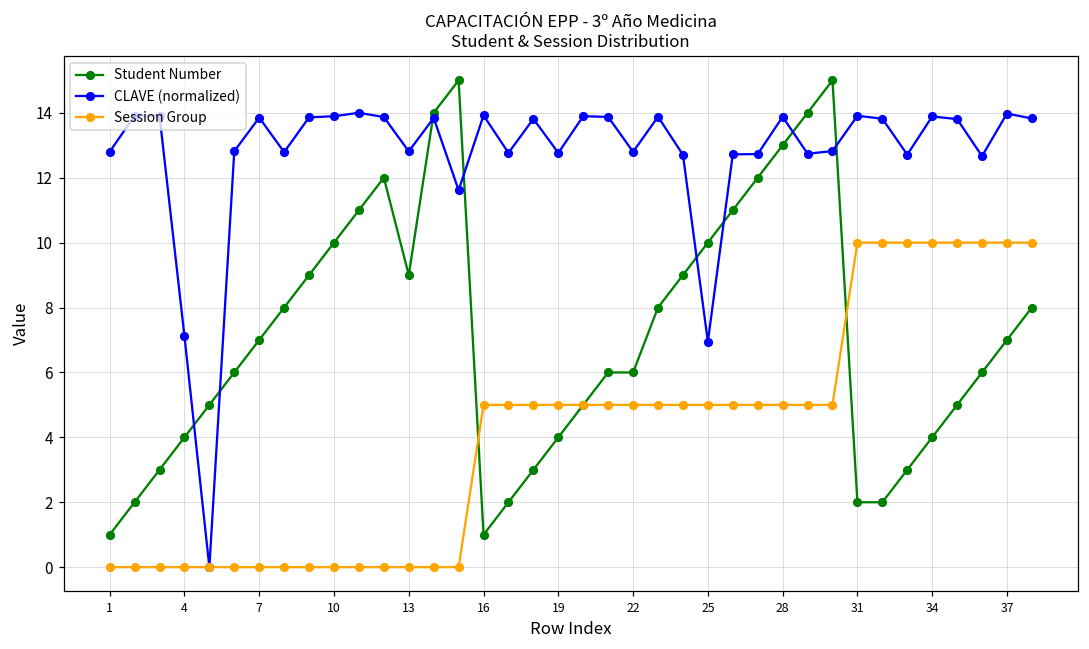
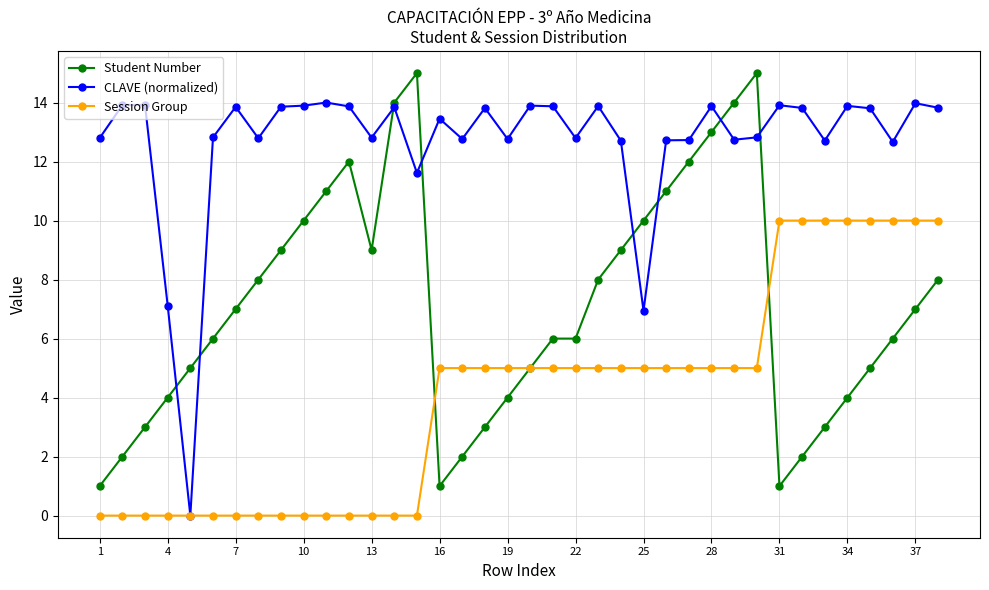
CLAVE (normalized), 16: 13.9 -> 13.5
Student Number, 31: 2 -> 1
